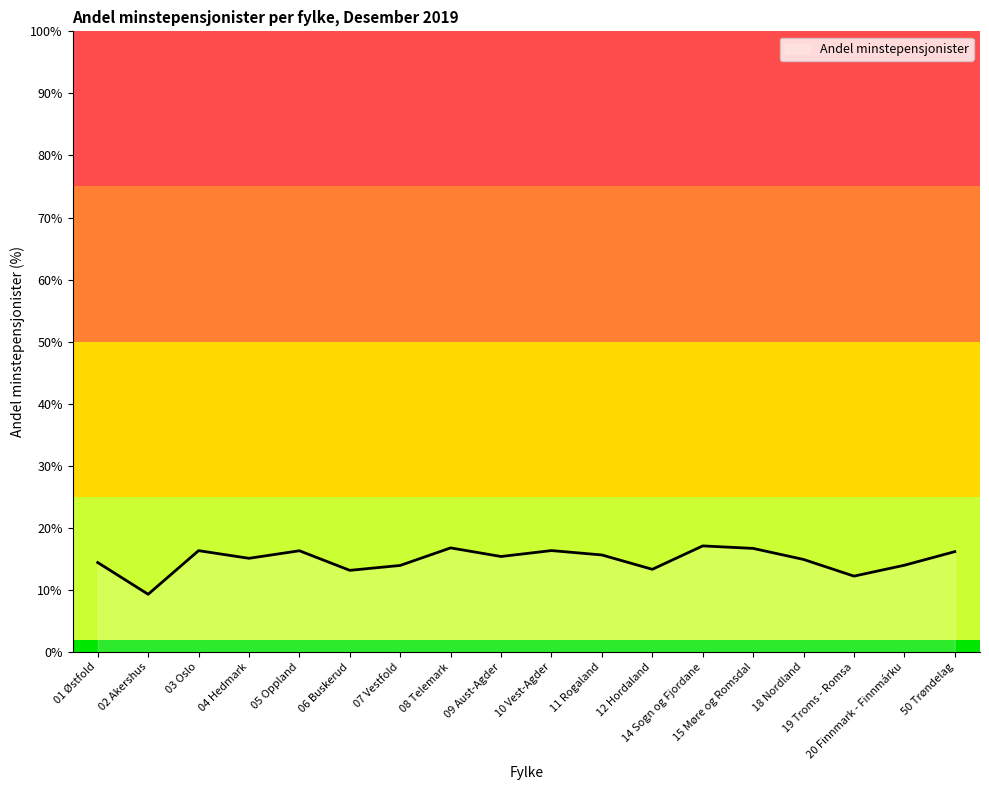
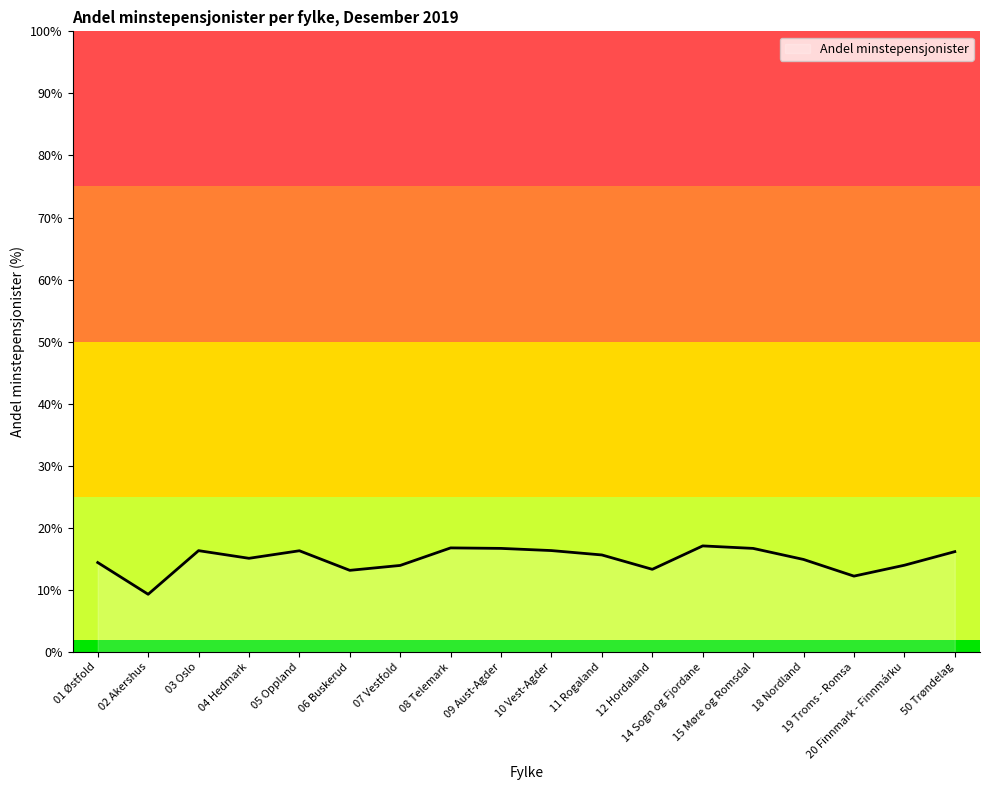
09 Aust-Agder: 15% -> 17%
